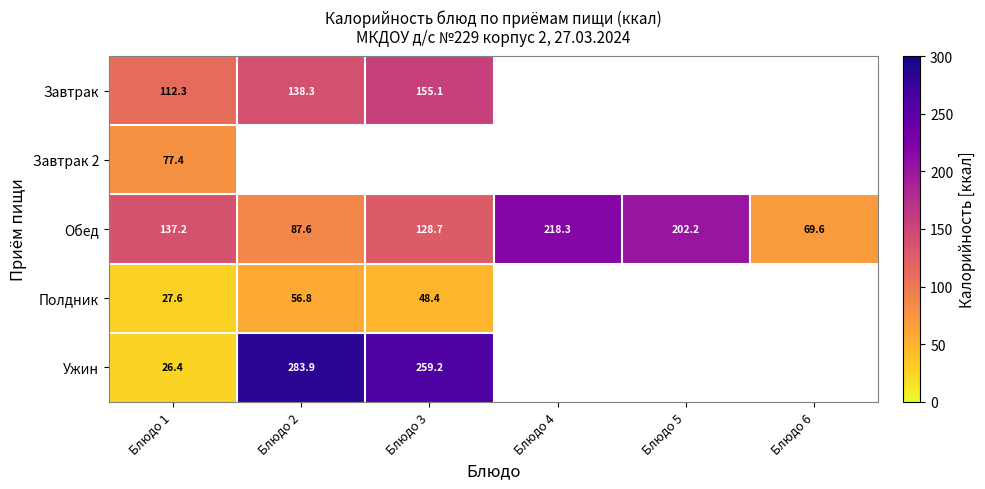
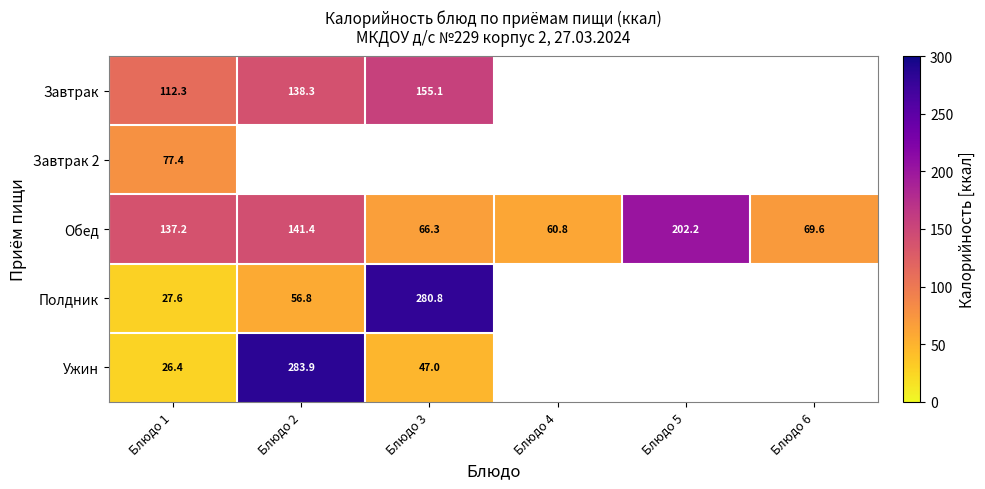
Обед, Блюдо 2: 87.6 -> 141.4
Обед, Блюдо 3: 128.7 -> 66.3
Обед, Блюдо 4: 218.3 -> 60.8
Полдник, Блюдо 3: 48.4 -> 280.8
Ужин, Блюдо 3: 259.2 -> 47.0
